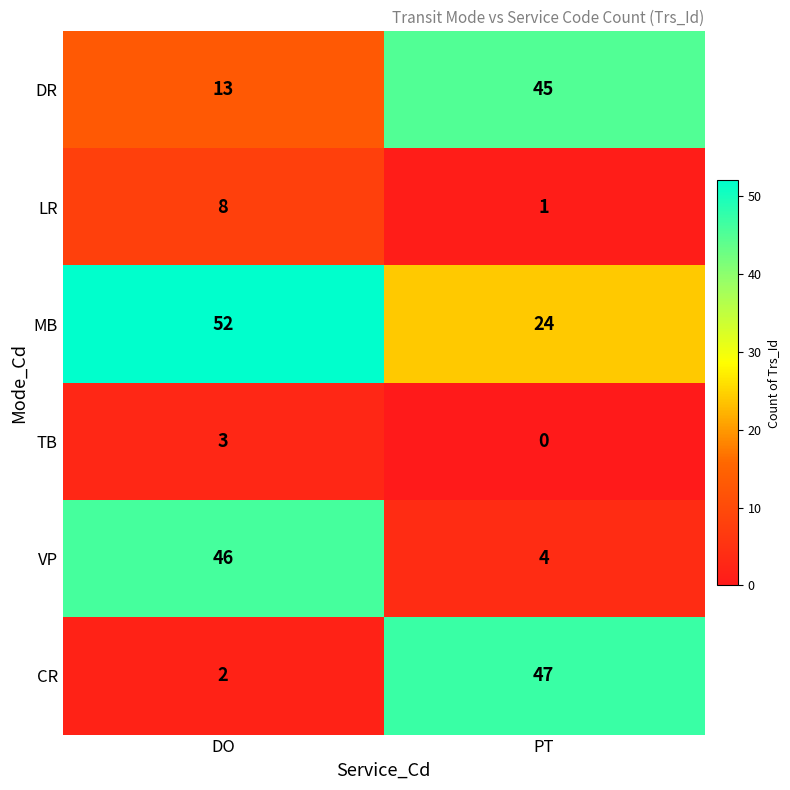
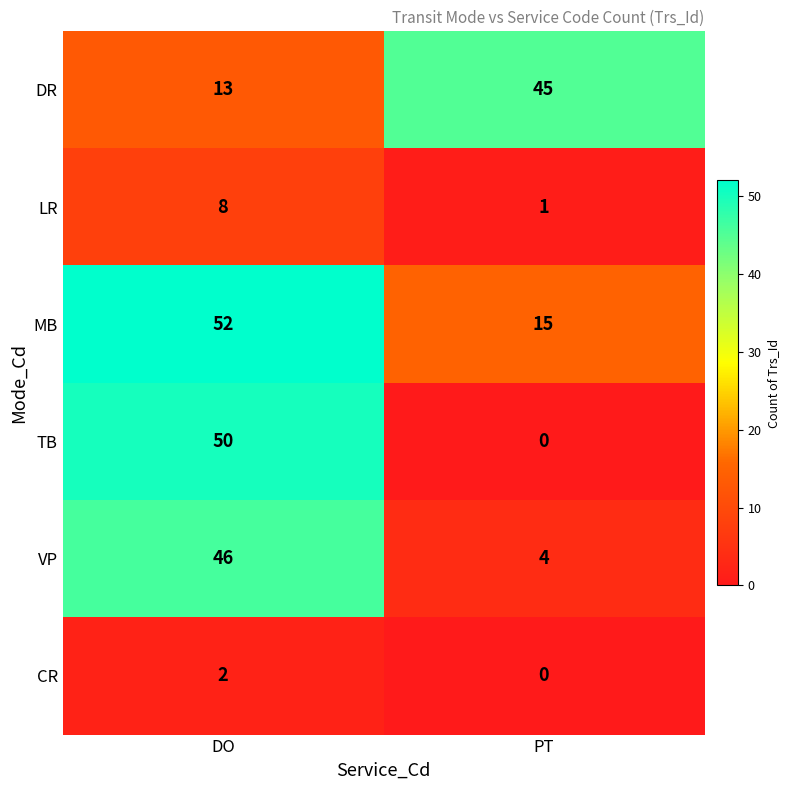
MB, PT: 24 -> 15
TB, DO: 3 -> 50
CR, PT: 47 -> 0
